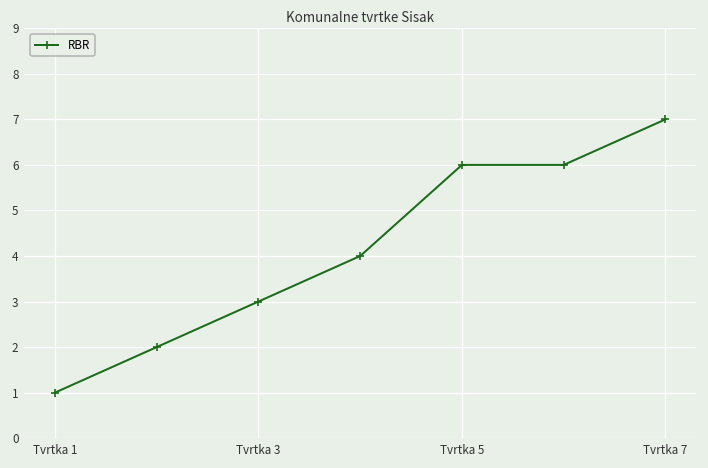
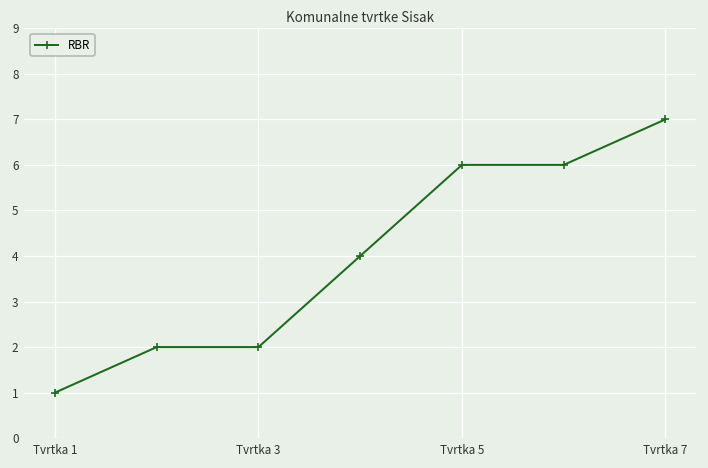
Tvrtka 3: 3 -> 2
